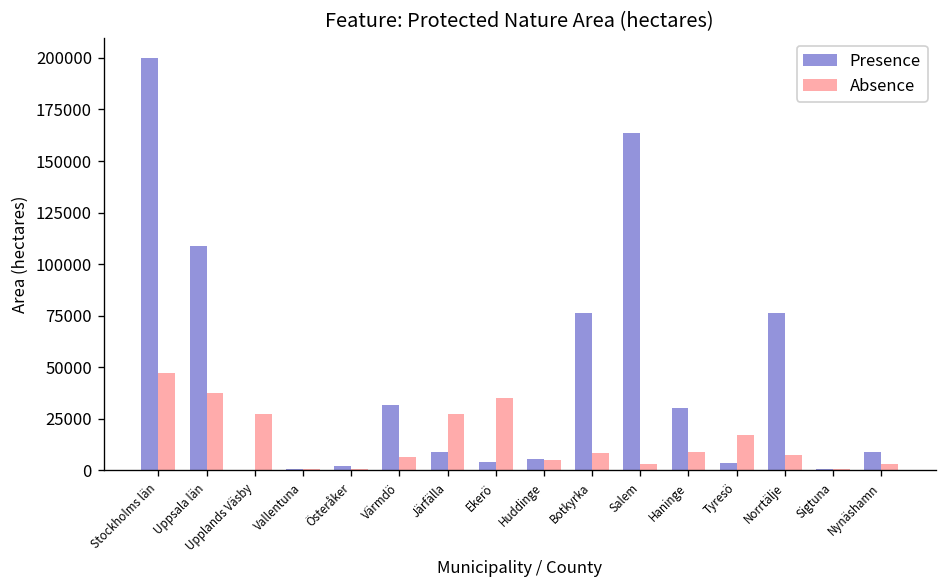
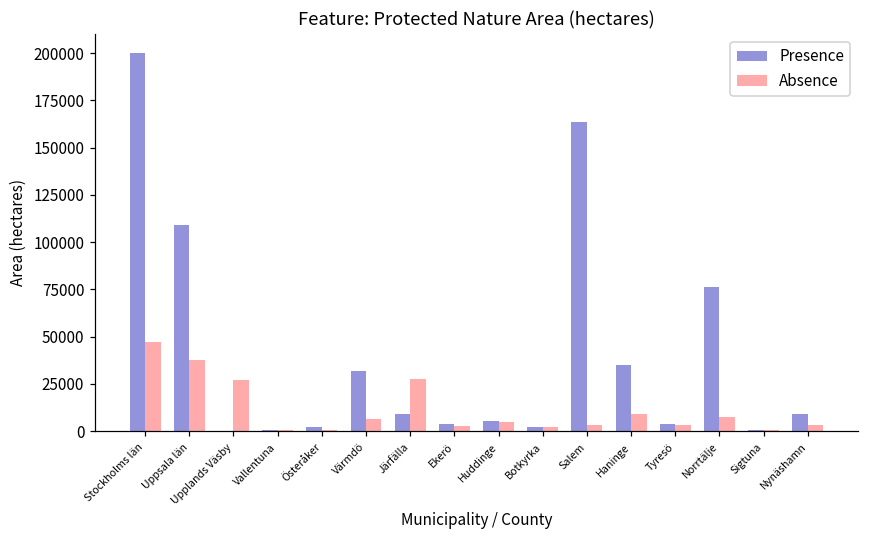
Absence, Ekerö: 35000 -> 3000
Presence, Botkyrka: 76000 -> 2000
Absence, Botkyrka: 8000 -> 2000
Presence, Haninge: 30000 -> 35000
Absence, Tyresö: 17000 -> 3000
